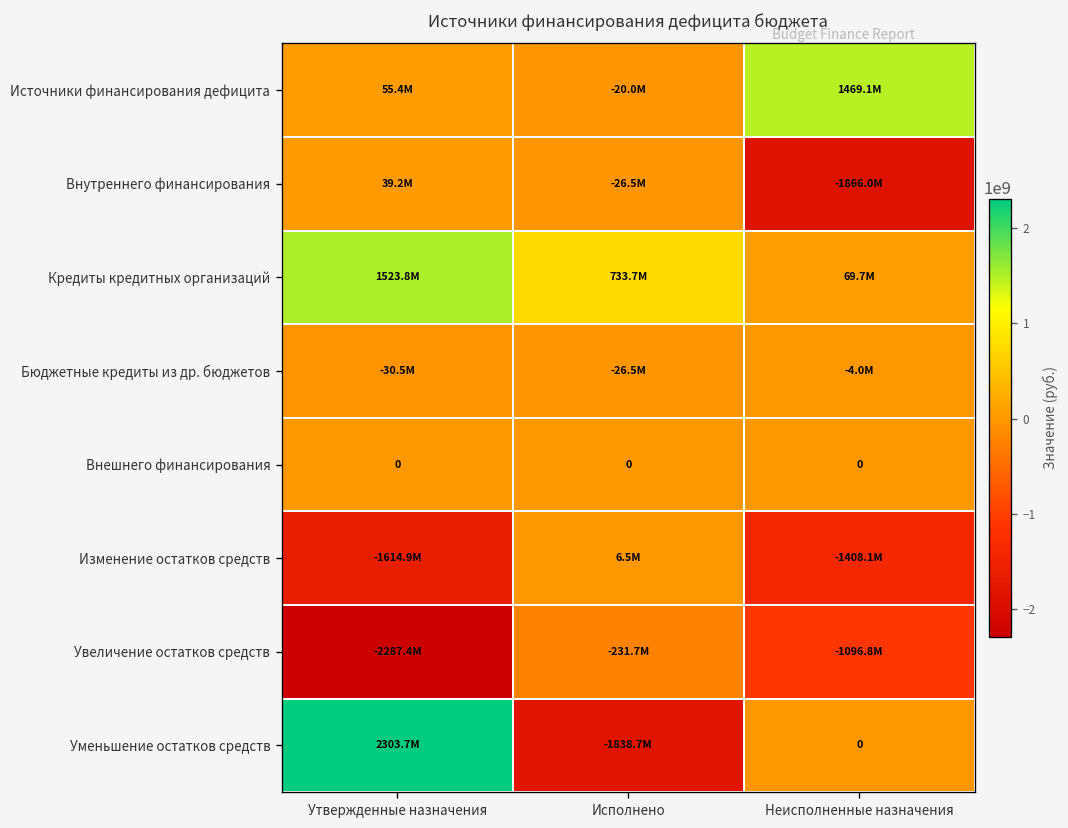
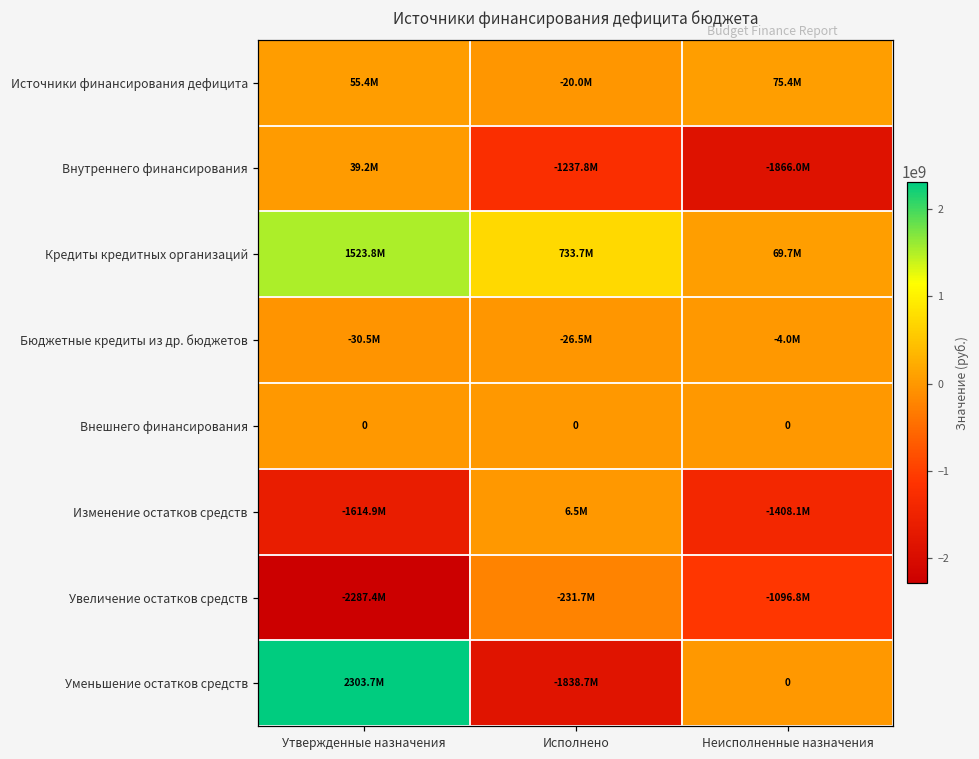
Источники финансирования дефицита, Неисполненные назначения: 1469.1M -> 75.4M
Внутреннего финансирования, Исполнено: -26.5M -> -1237.8M
